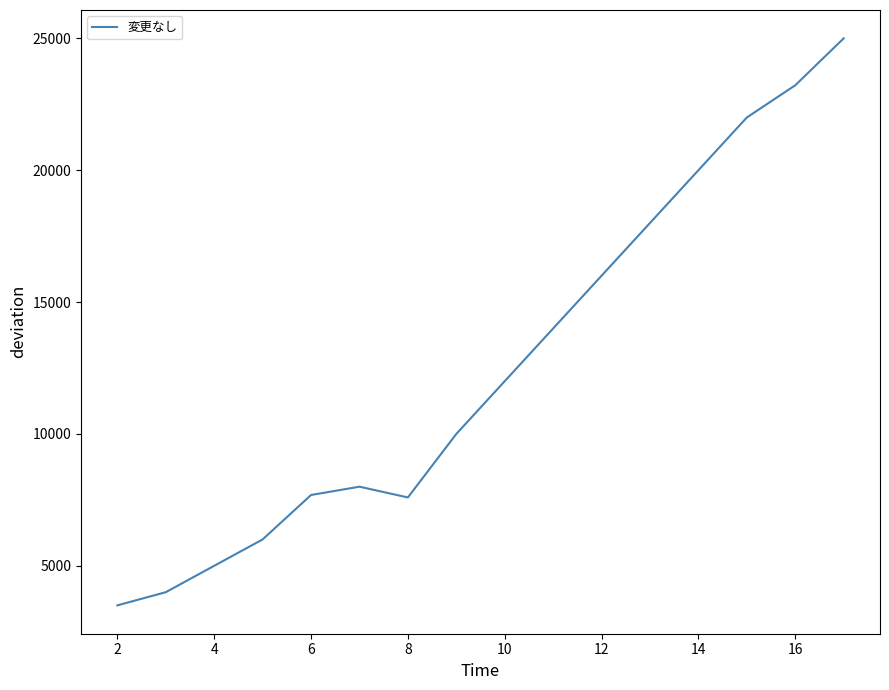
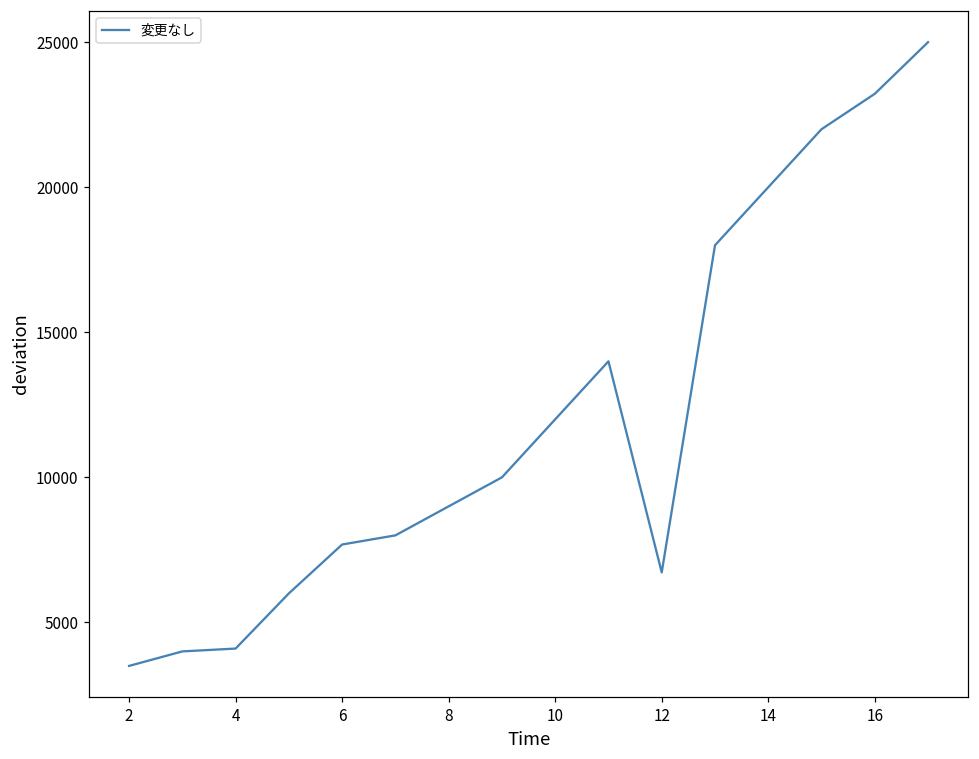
4: 5000 -> 4100
8: 7600 -> 9000
12: 16000 -> 6700
